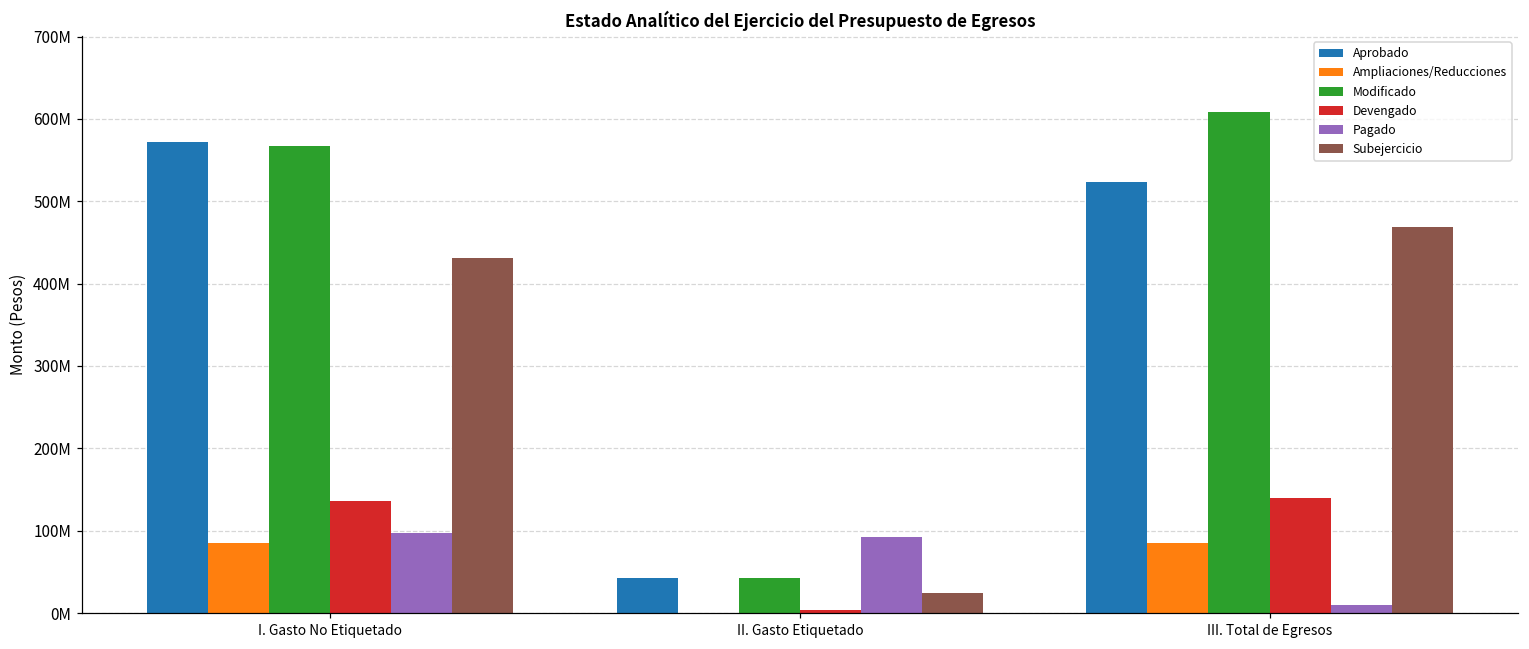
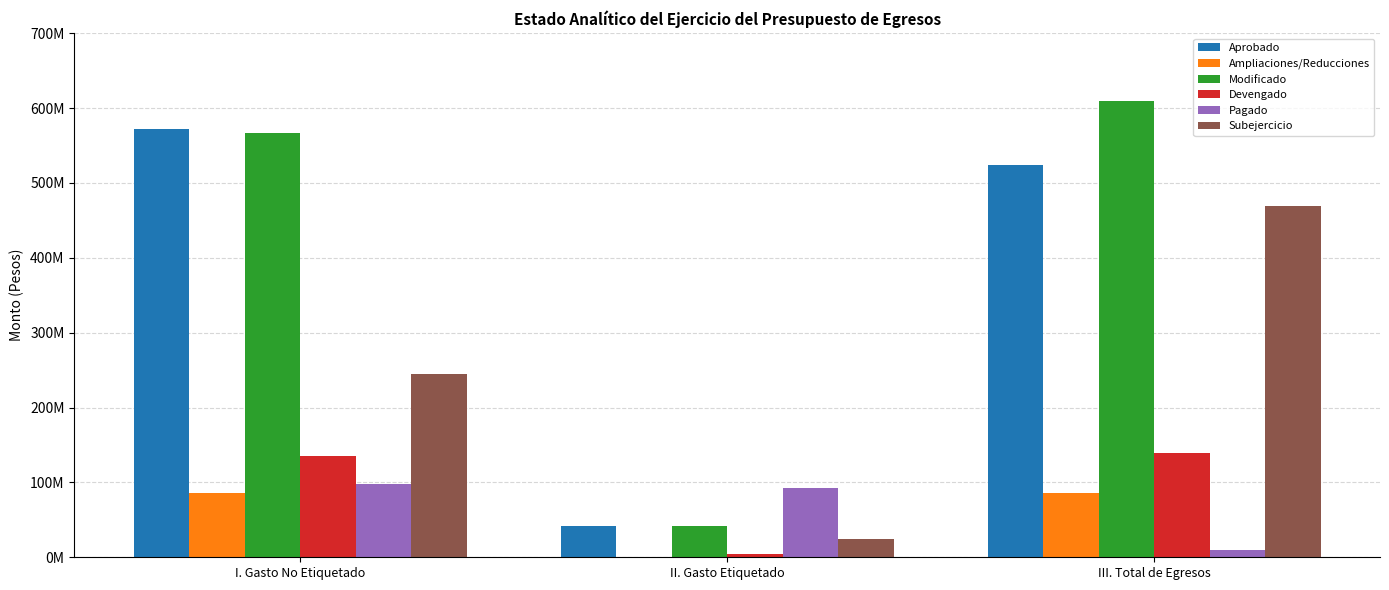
Subejercicio, I. Gasto No Etiquetado: 430000000 -> 250000000
